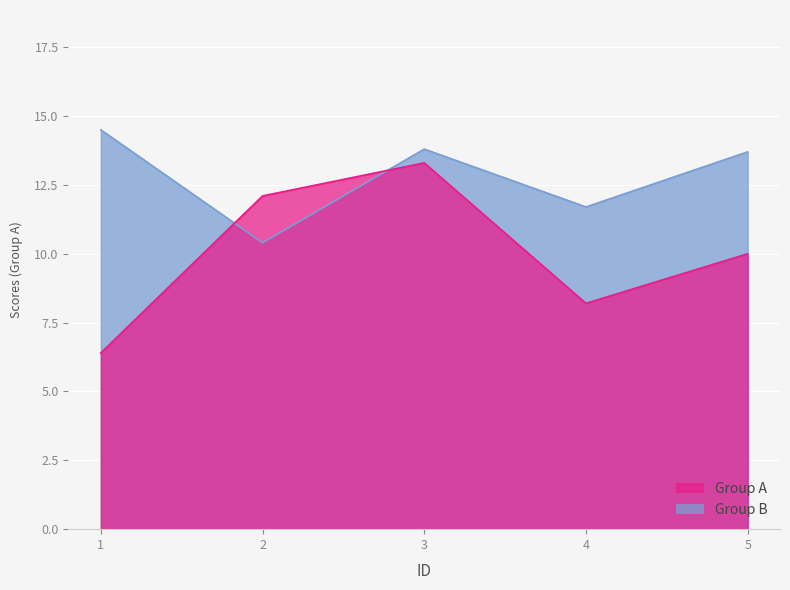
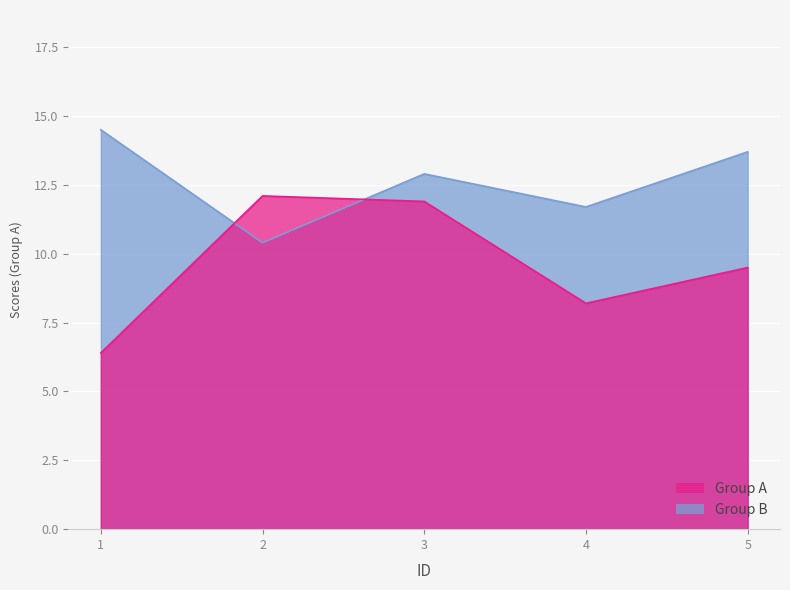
Group B, 3: 13.8 -> 12.9
Group A, 3: 13.3 -> 11.9
Group A, 5: 10.0 -> 9.5
